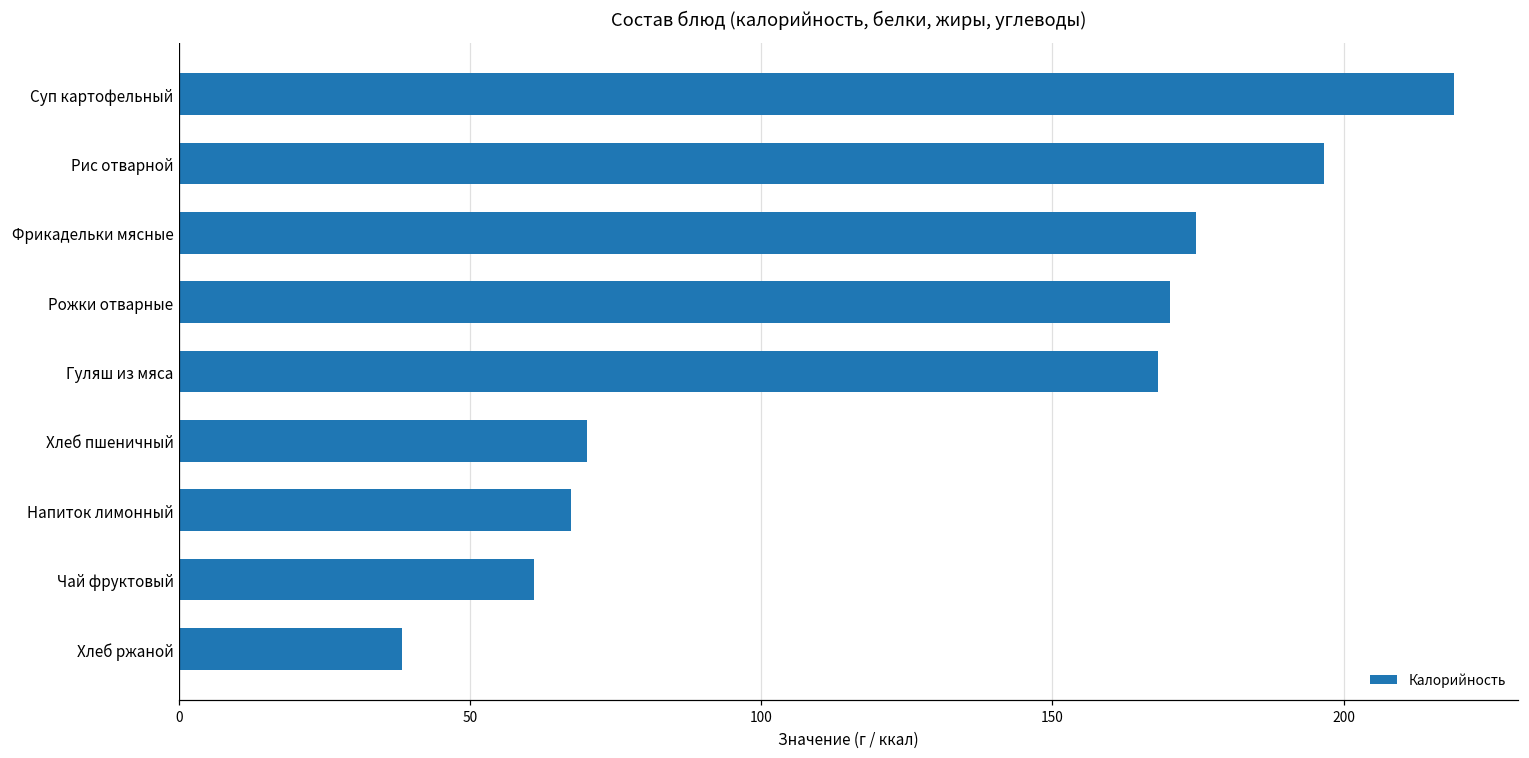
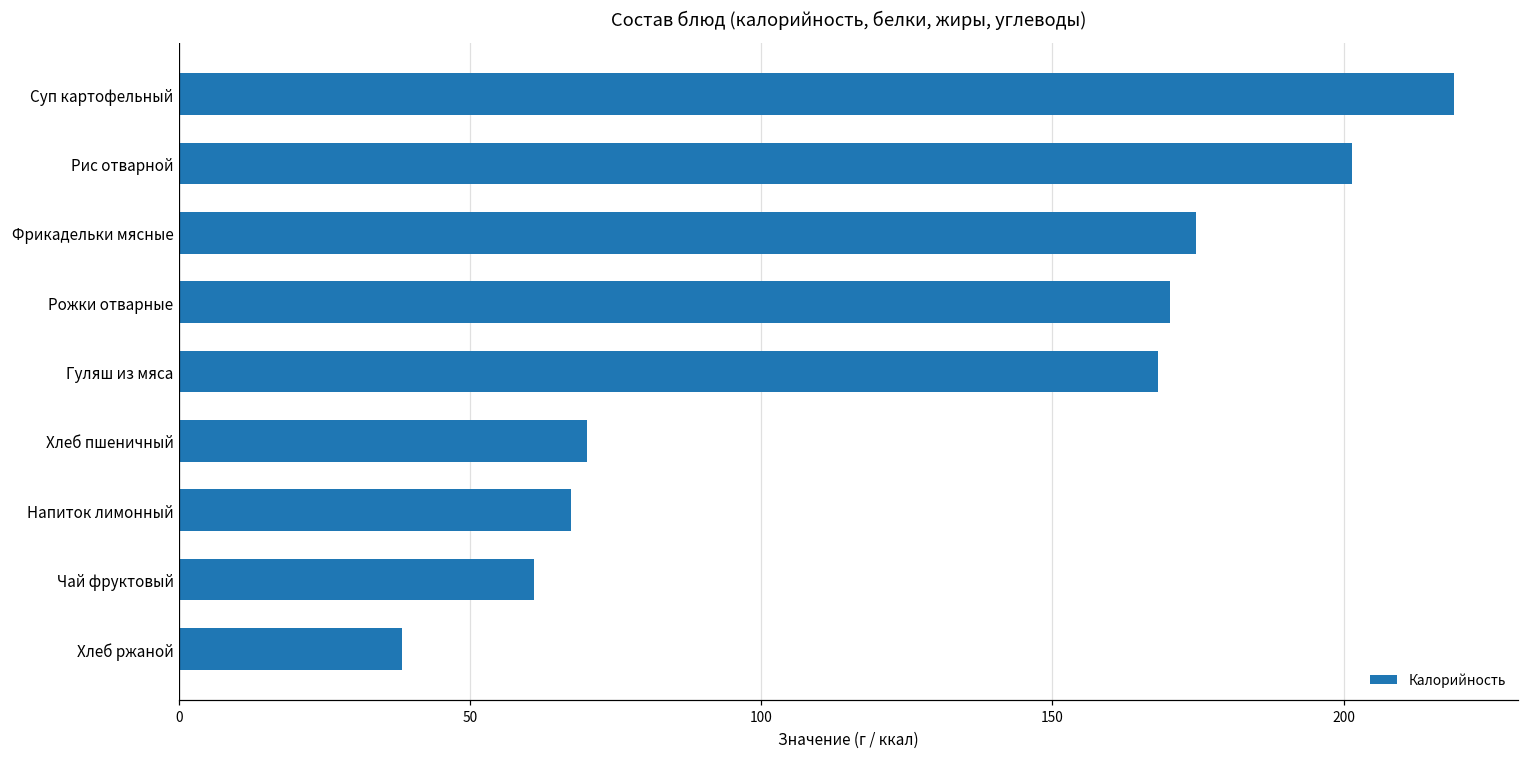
Рис отварной: 197 -> 201
